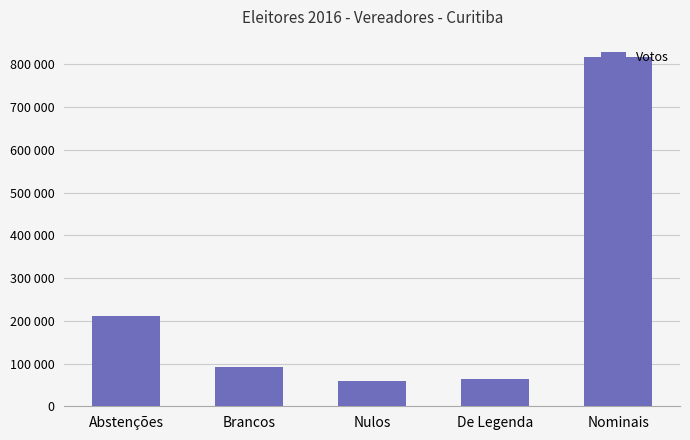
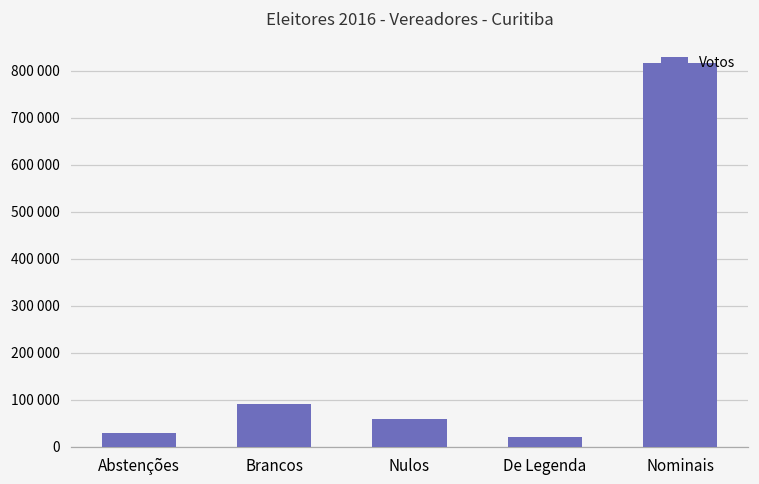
Abstenções: 210000 -> 30000
De Legenda: 60000 -> 20000
